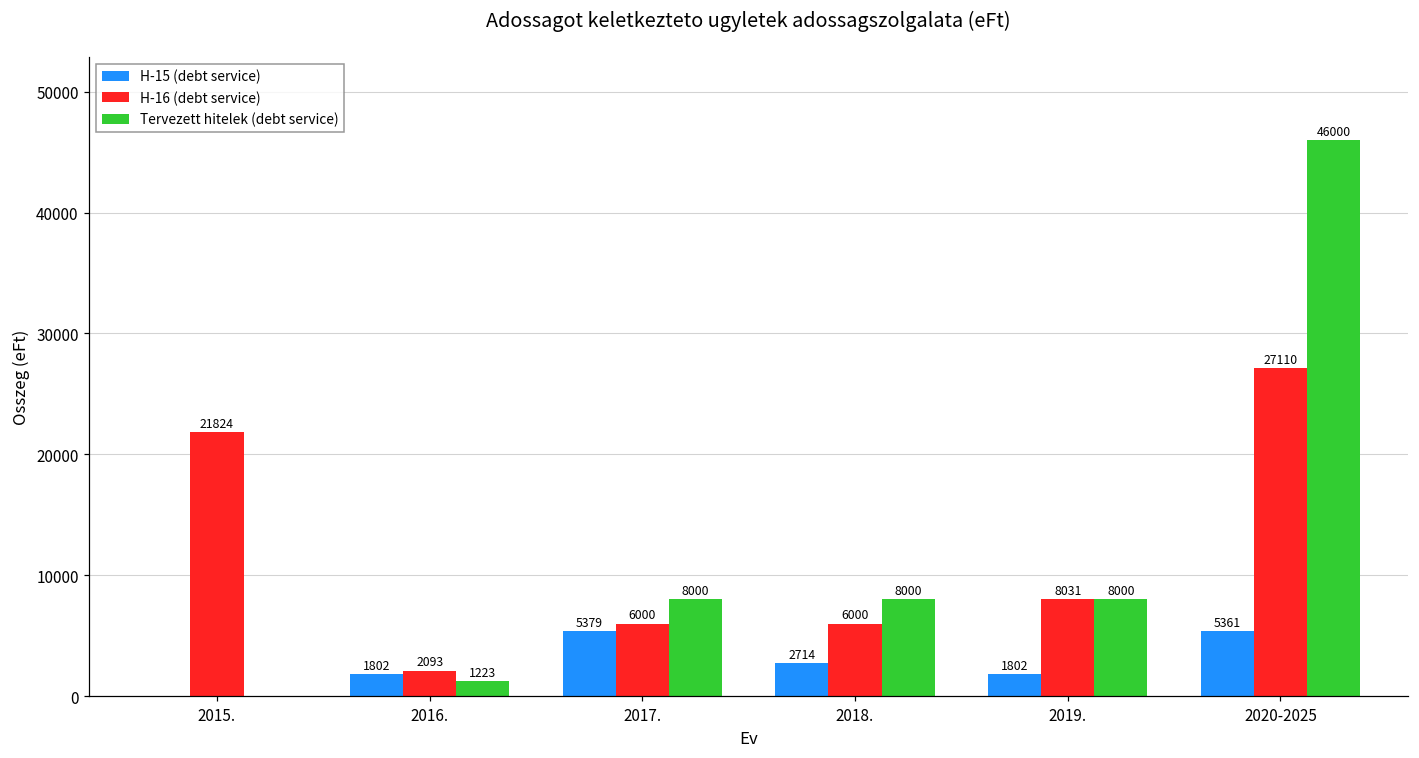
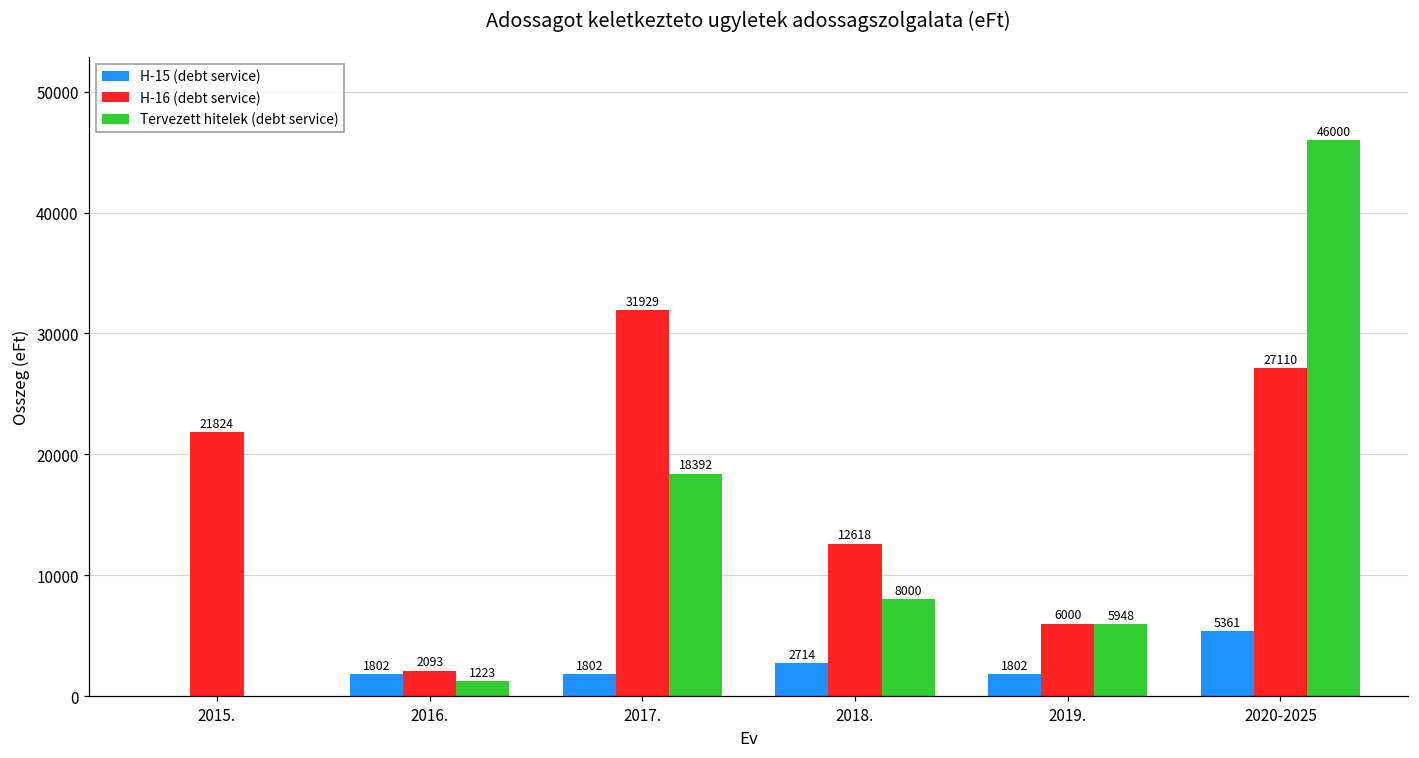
H-15 (debt service), 2017.: 5379 -> 1802
H-16 (debt service), 2017.: 6000 -> 31929
Tervezett hitelek (debt service), 2017.: 8000 -> 18392
H-16 (debt service), 2018.: 6000 -> 12618
H-16 (debt service), 2019.: 8031 -> 6000
Tervezett hitelek (debt service), 2019.: 8000 -> 5948
